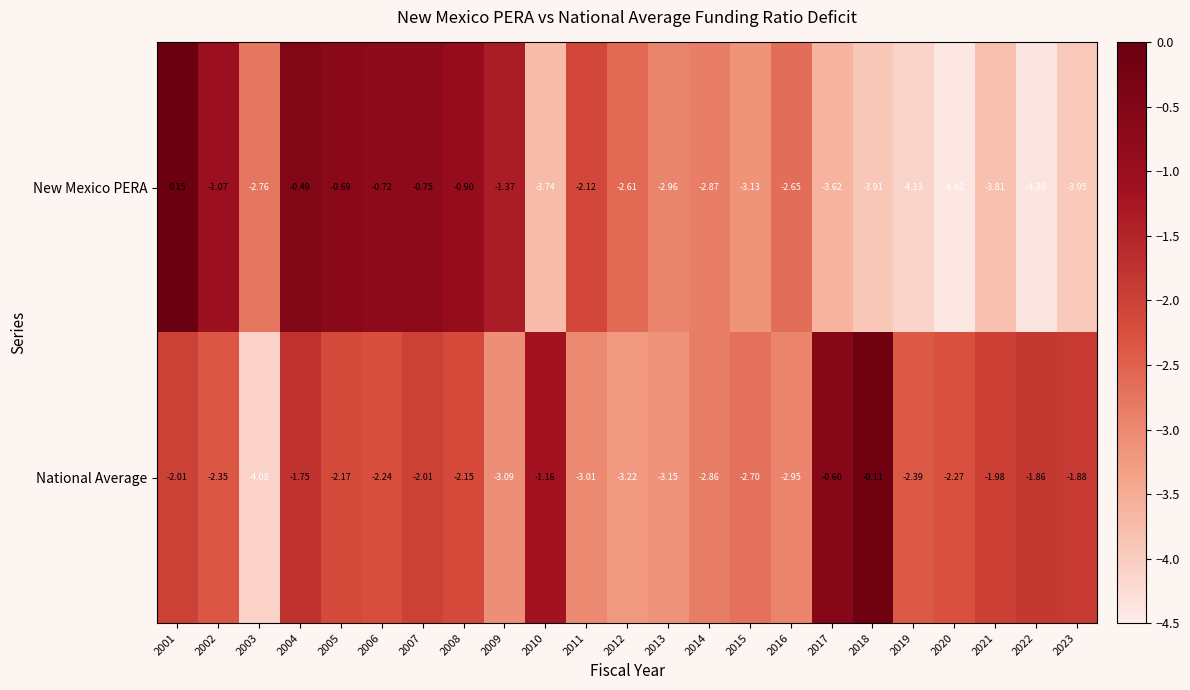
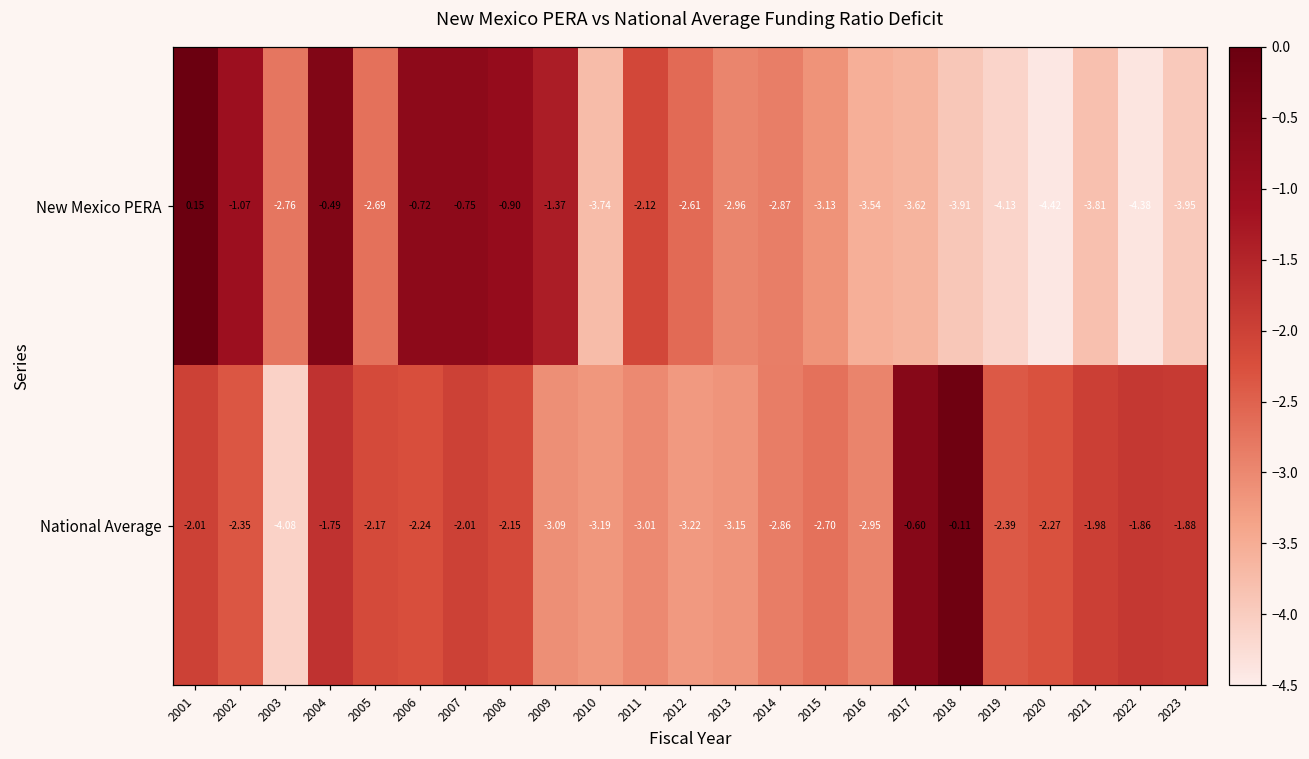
New Mexico PERA, 2005: -0.69 -> -2.69
New Mexico PERA, 2016: -2.65 -> -3.54
National Average, 2010: -1.16 -> -3.19
